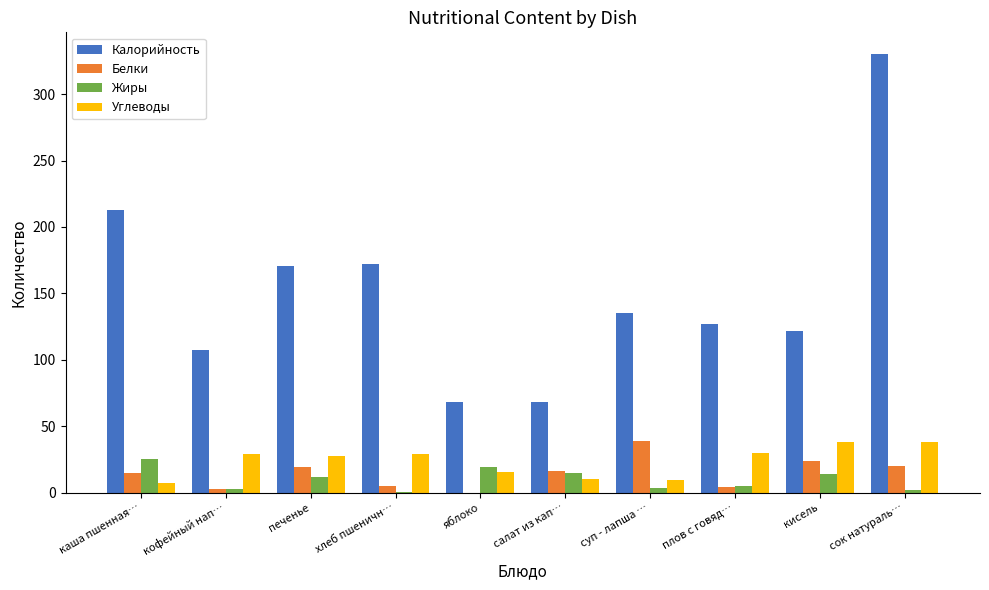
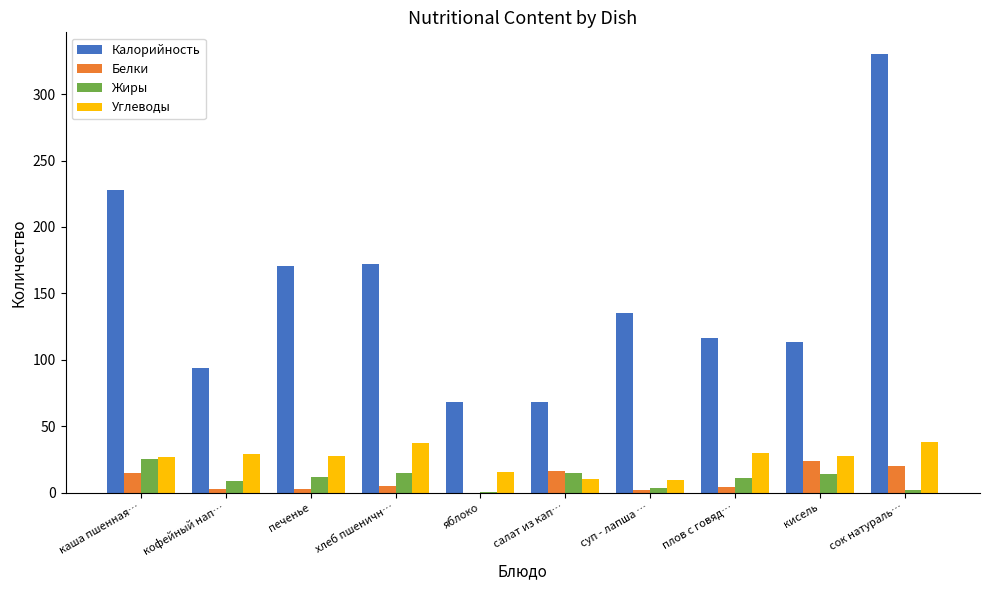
Калорийность, каша пшенная…: 213 -> 228
Углеводы, каша пшенная…: 7 -> 27
Калорийность, кофейный нап…: 107 -> 94
Жиры, кофейный нап…: 3 -> 9
Белки, печенье: 19 -> 3
Жиры, хлеб пшеничн…: 1 -> 15
Углеводы, хлеб пшеничн…: 29 -> 37
Жиры, яблоко: 20 -> 1
Белки, суп - лапша …: 39 -> 2
Калорийность, плов с говяд…: 127 -> 116
Жиры, плов с говяд…: 5 -> 11
Калорийность, кисель: 122 -> 113
Углеводы, кисель: 38 -> 28
